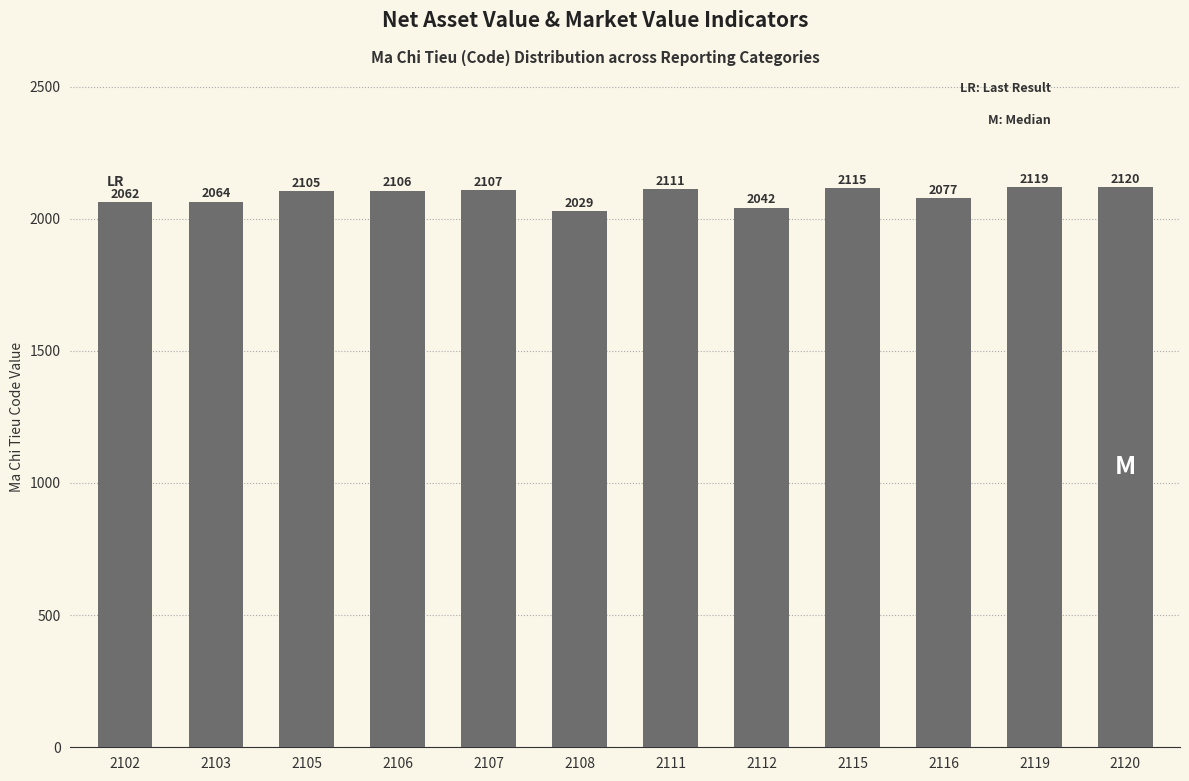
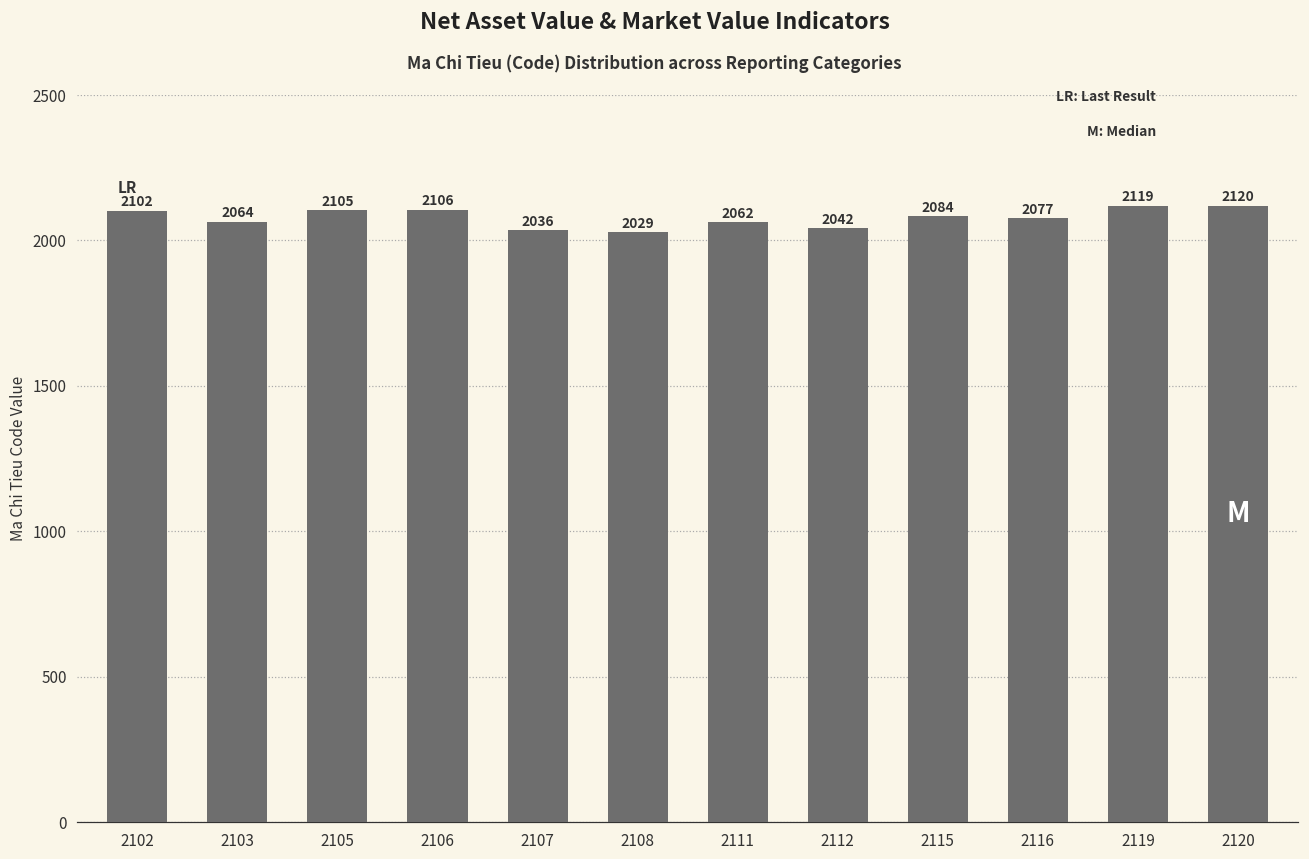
2102: 2062 -> 2102
2107: 2107 -> 2036
2111: 2111 -> 2062
2115: 2115 -> 2084
